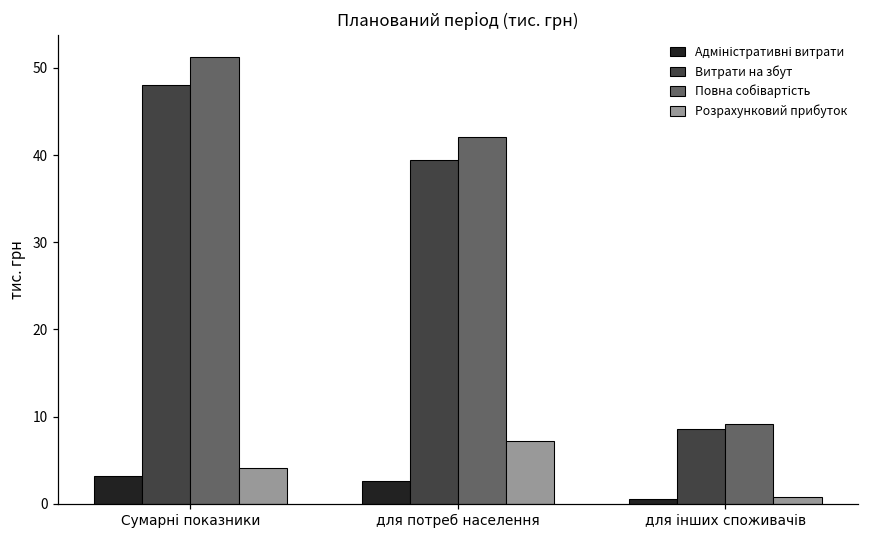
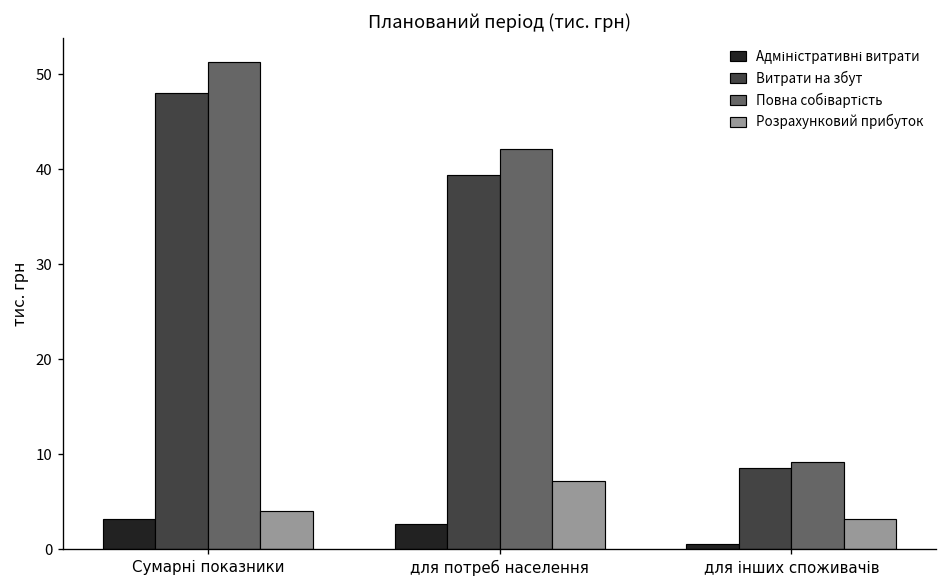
Розрахунковий прибуток, для інших споживачів: 1 -> 3
